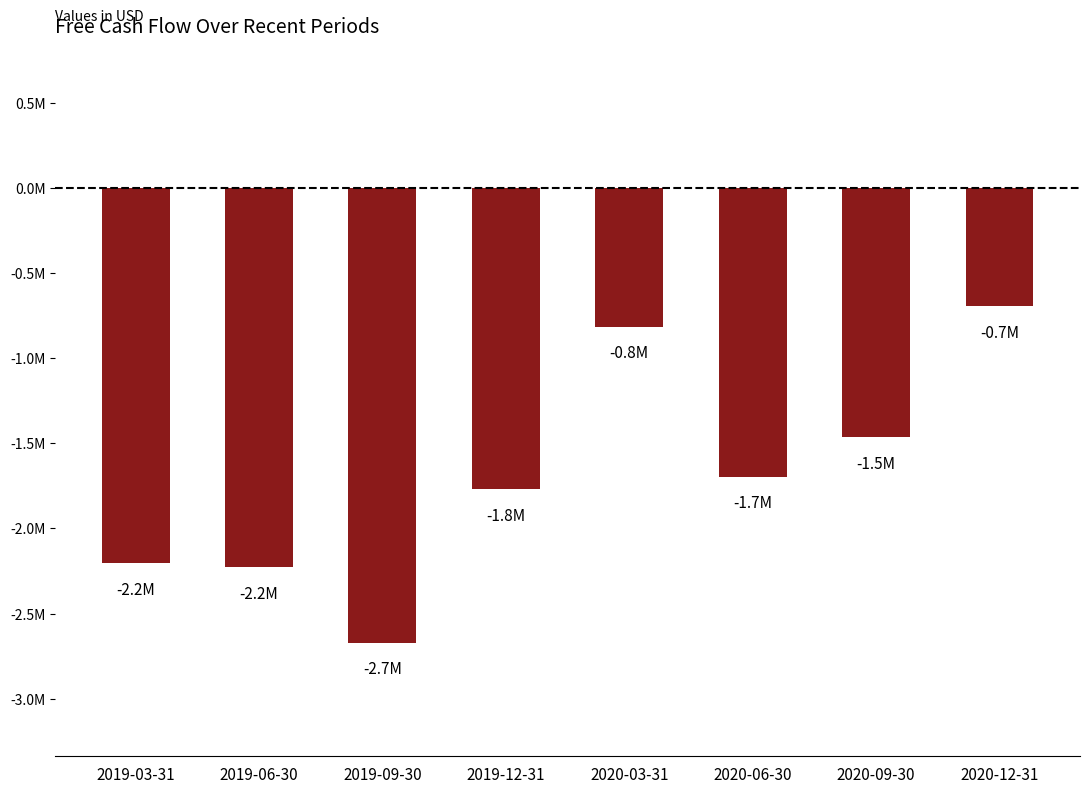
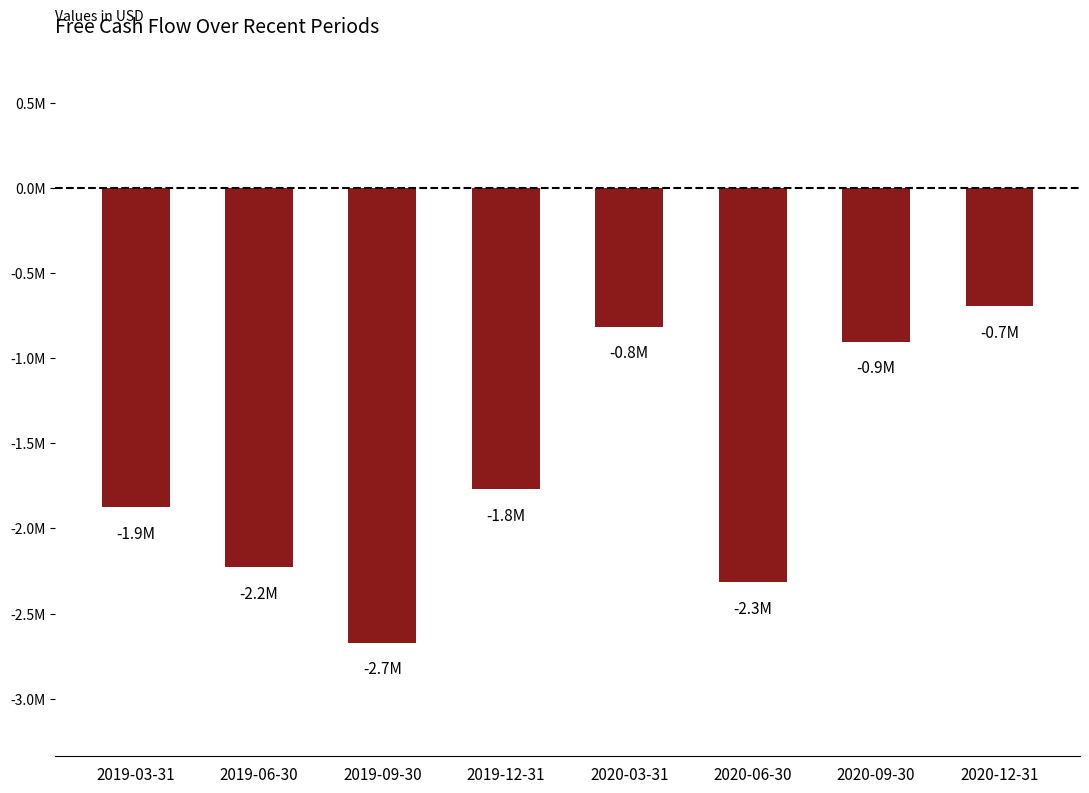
2019-03-31: -2.2M -> -1.9M
2020-06-30: -1.7M -> -2.3M
2020-09-30: -1.5M -> -0.9M
